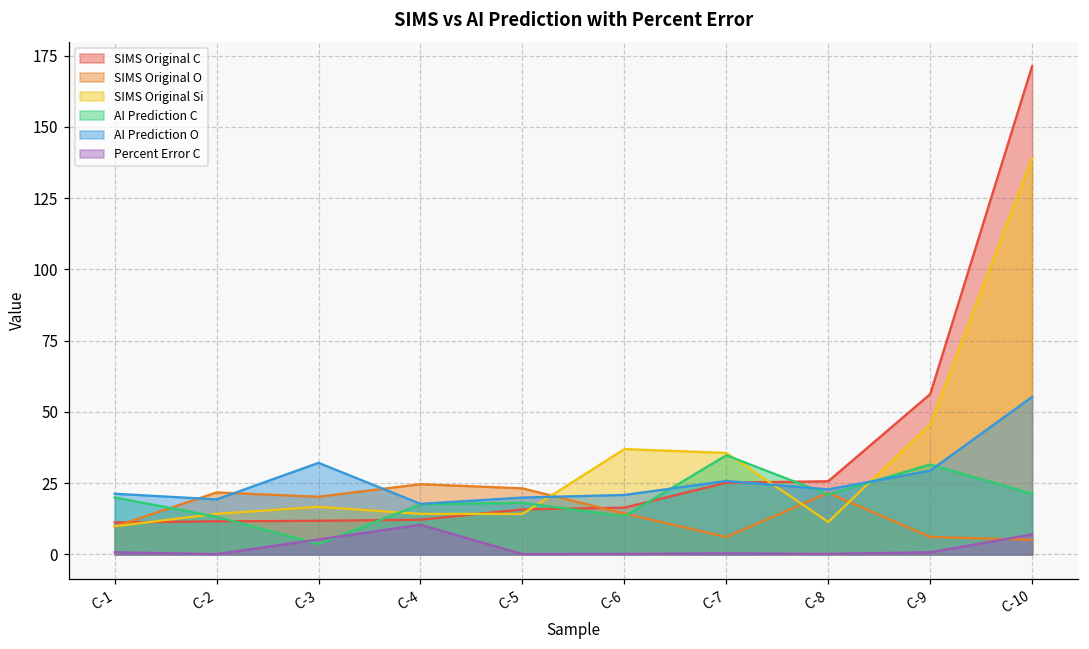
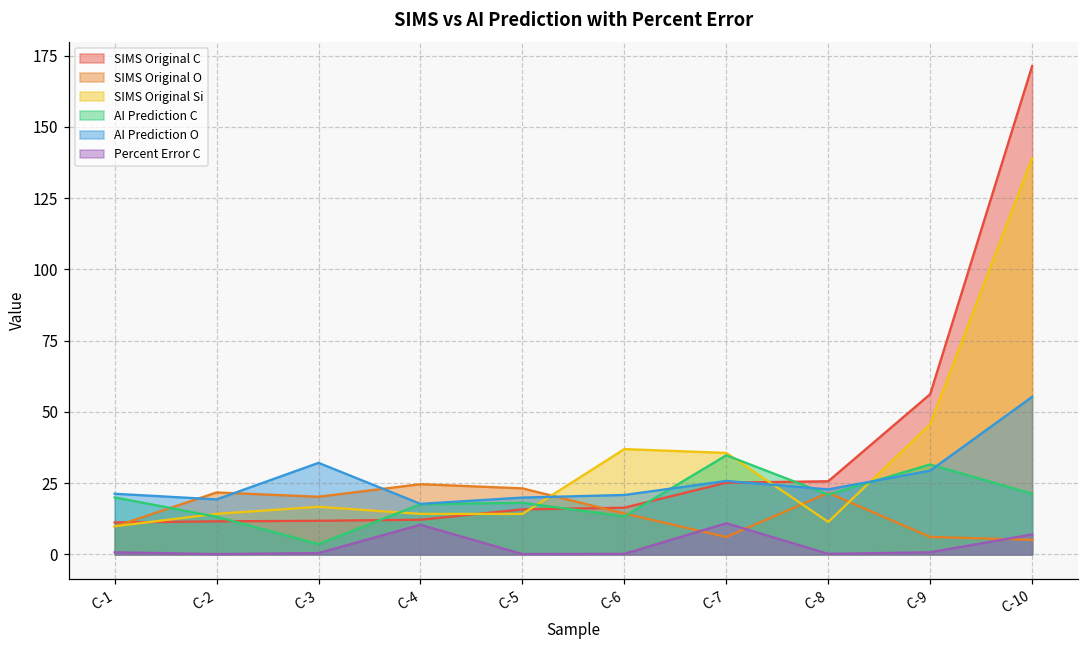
Percent Error C, C-3: 5 -> 1
Percent Error C, C-7: 0 -> 11
